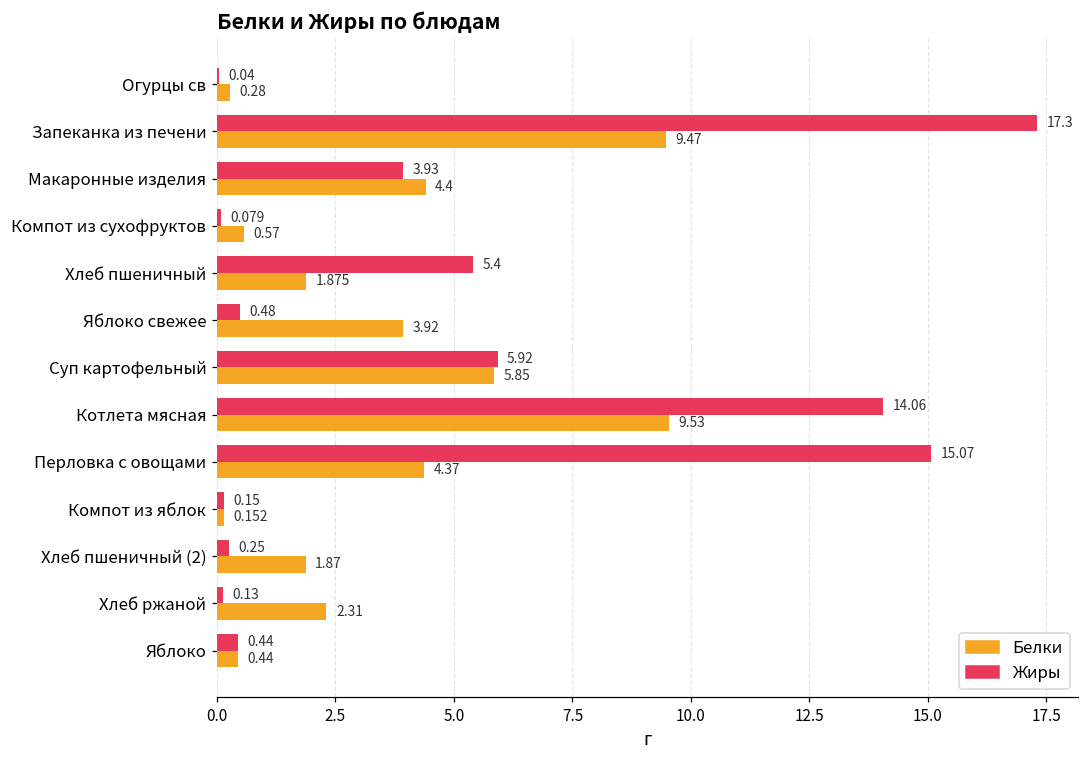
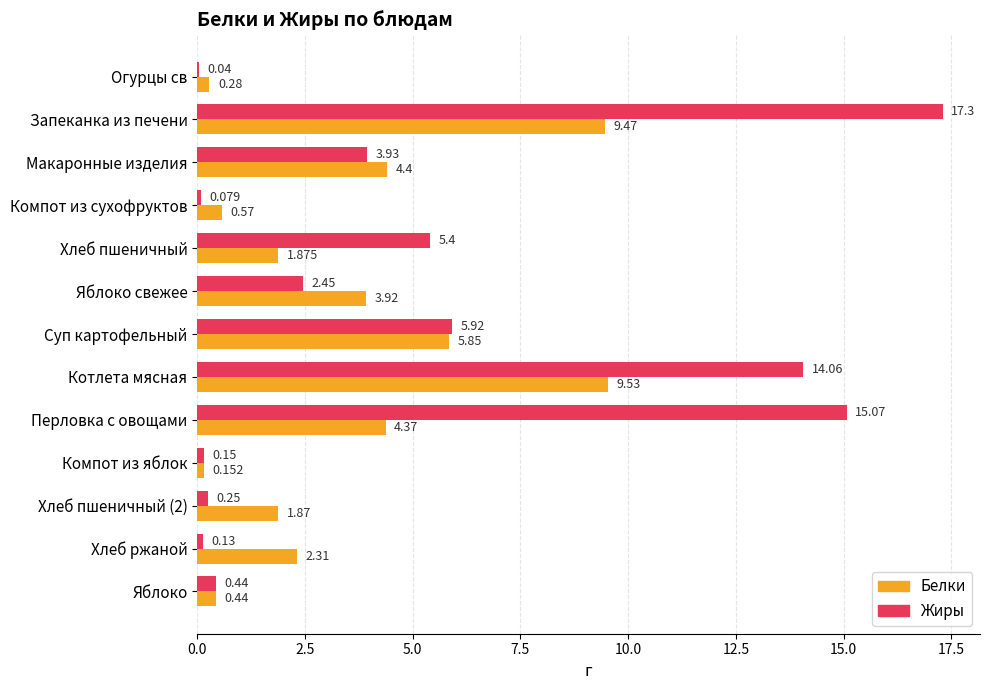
Жиры, Яблоко свежее: 0.48 -> 2.45
